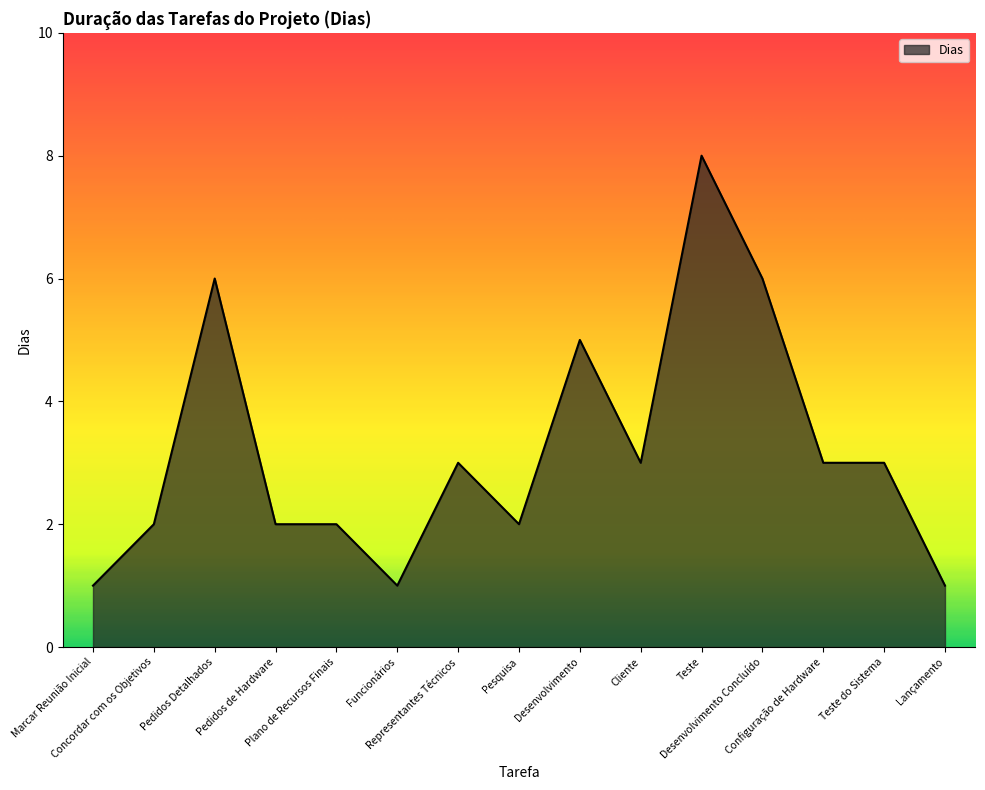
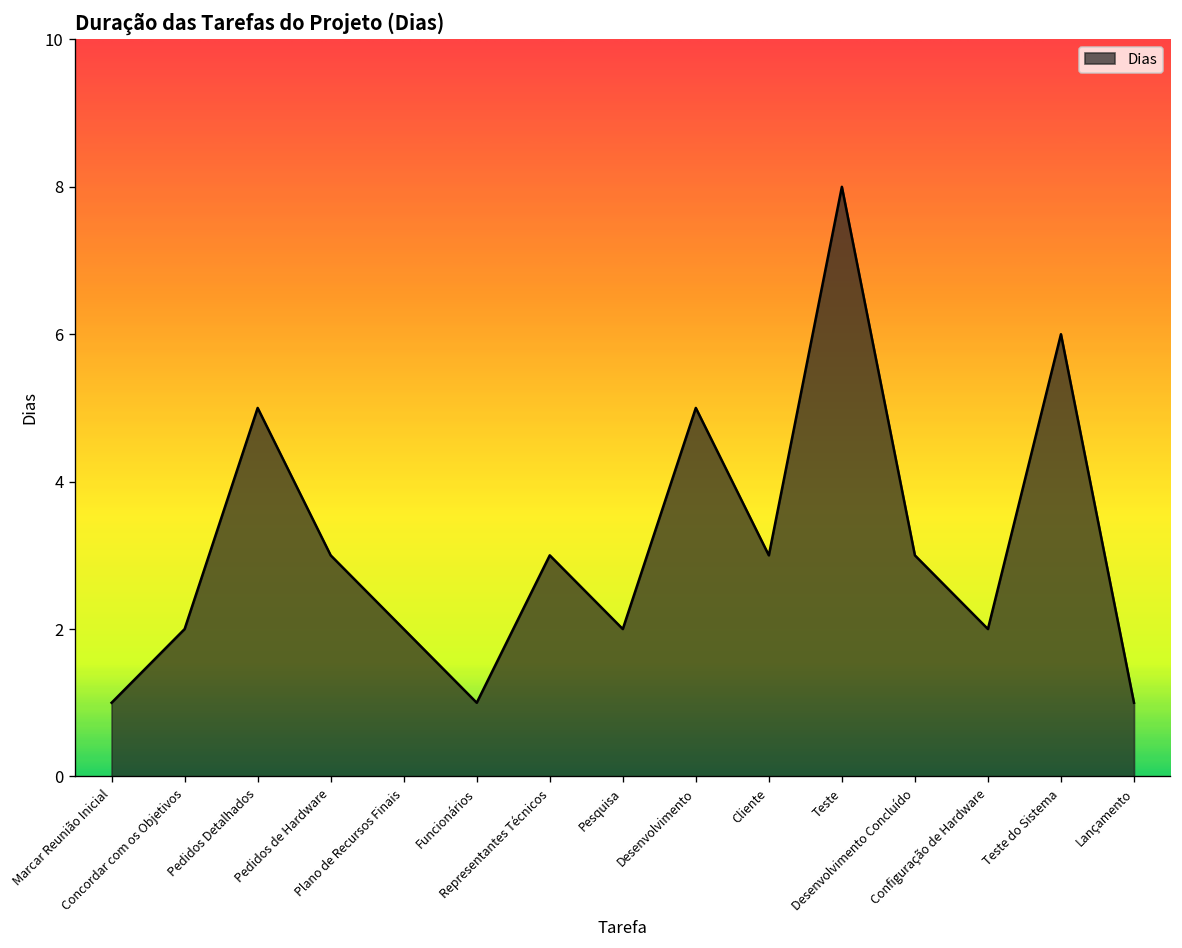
Pedidos Detalhados: 6 -> 5
Pedidos de Hardware: 2 -> 3
Desenvolvimento Concluído: 6 -> 3
Configuração de Hardware: 3 -> 2
Teste do Sistema: 3 -> 6
